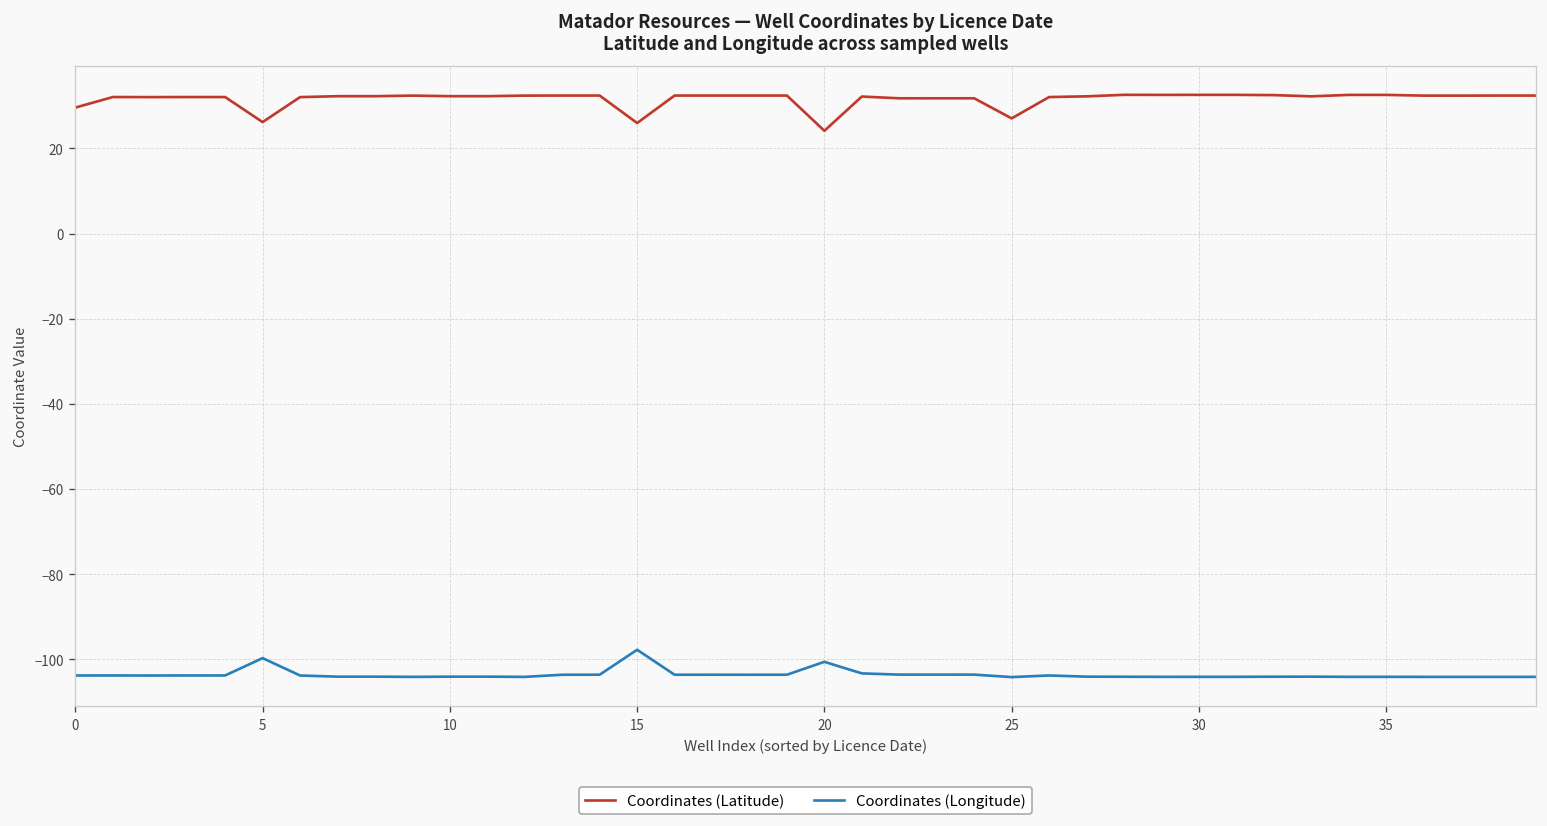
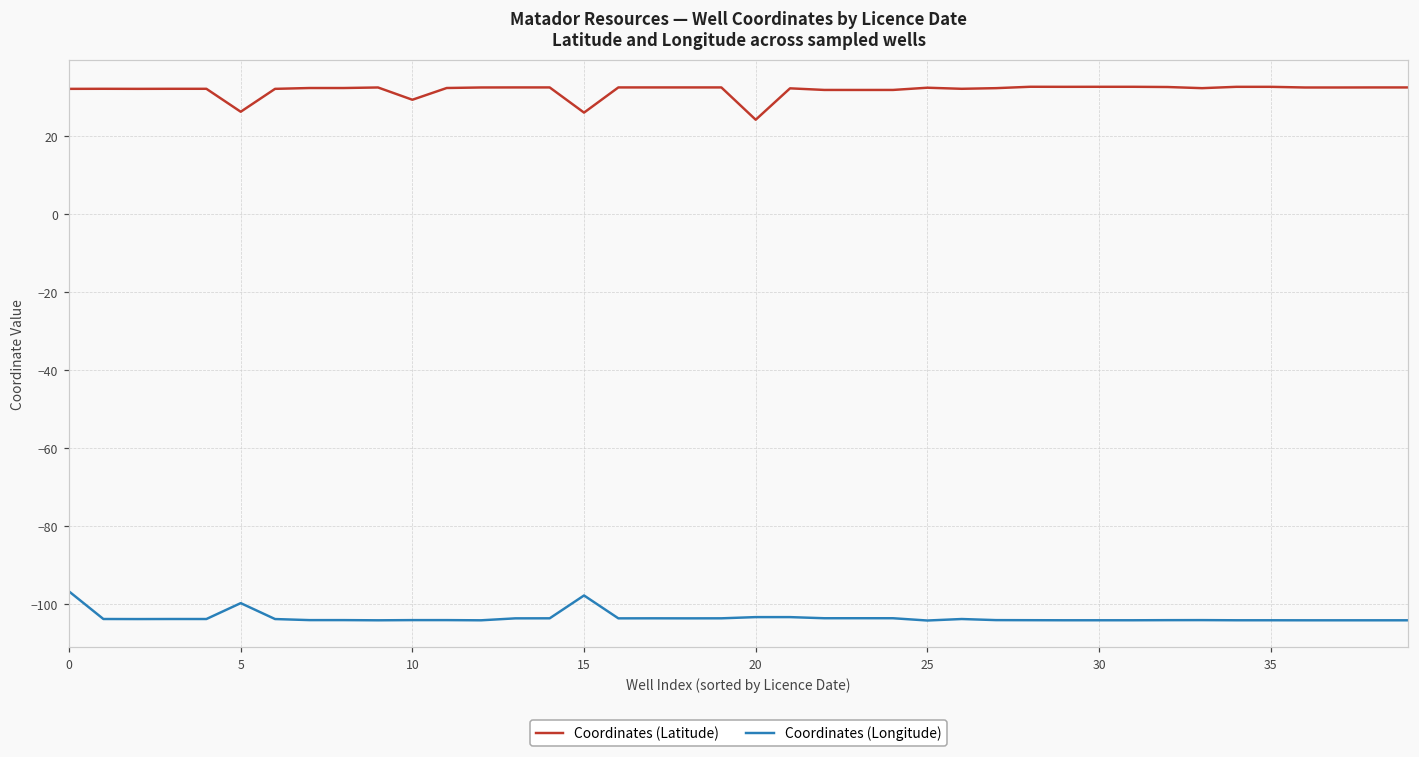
Coordinates (Latitude), 0: 30 -> 32
Coordinates (Longitude), 0: -104 -> -97
Coordinates (Latitude), 10: 32 -> 29
Coordinates (Longitude), 20: -101 -> -103
Coordinates (Latitude), 25: 27 -> 32
